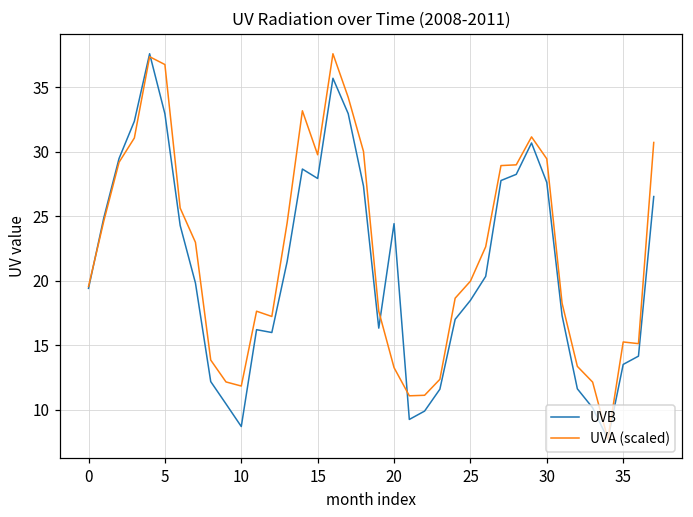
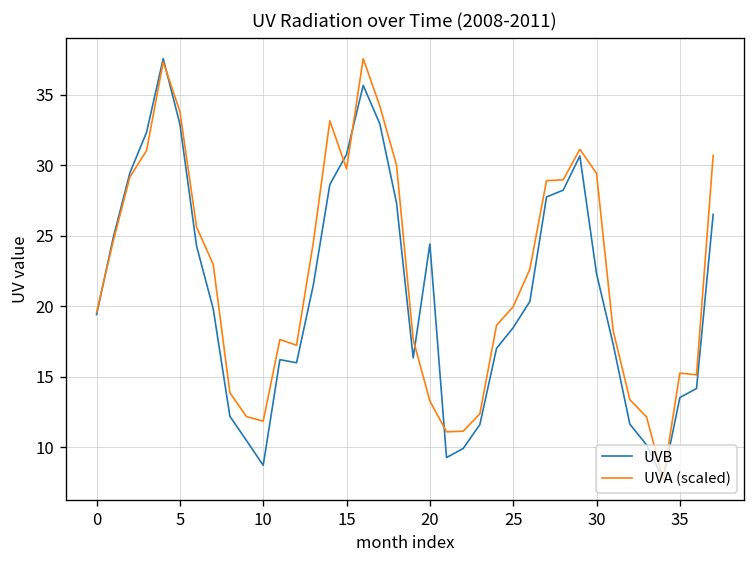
UVA (scaled), 5: 36.7 -> 33.8
UVB, 15: 27.9 -> 30.8
UVB, 30: 27.6 -> 22.3
